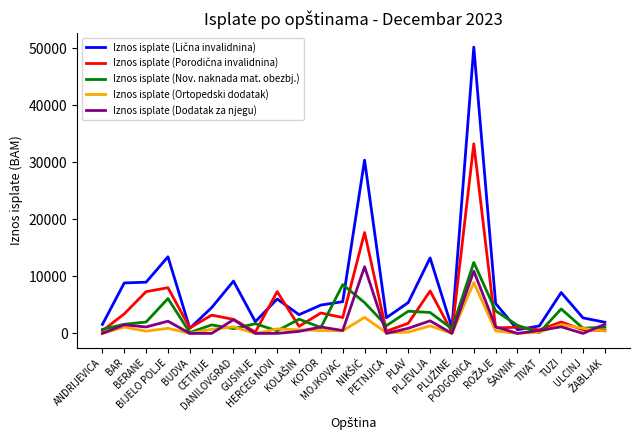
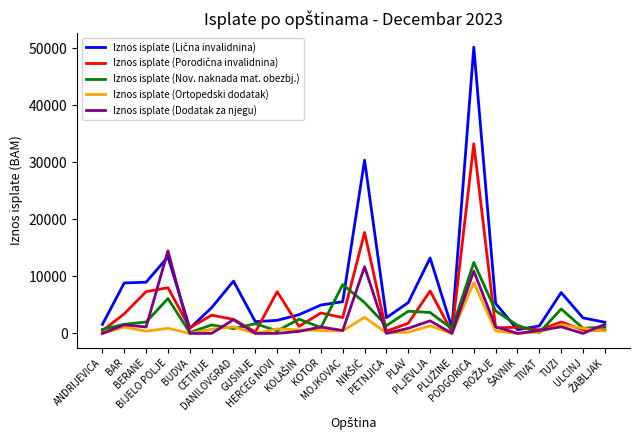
Iznos isplate (Dodatak za njegu), BIJELO POLJE: 2000 -> 14000
Iznos isplate (Lična invalidnina), HERCEG NOVI: 6000 -> 2000
